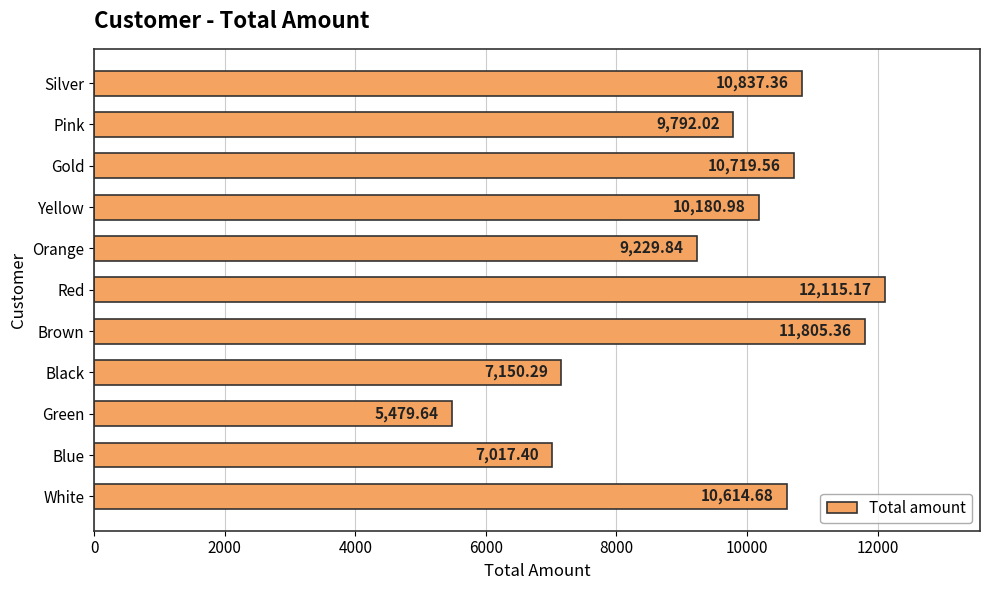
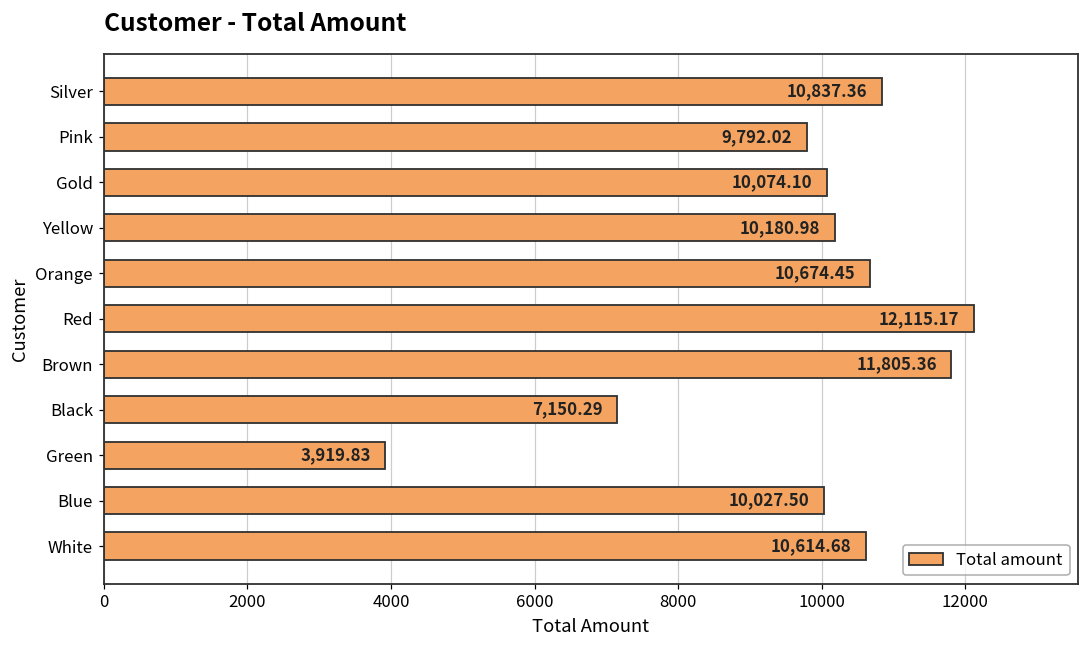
Gold: 10,719.56 -> 10,074.10
Orange: 9,229.84 -> 10,674.45
Green: 5,479.64 -> 3,919.83
Blue: 7,017.40 -> 10,027.50
